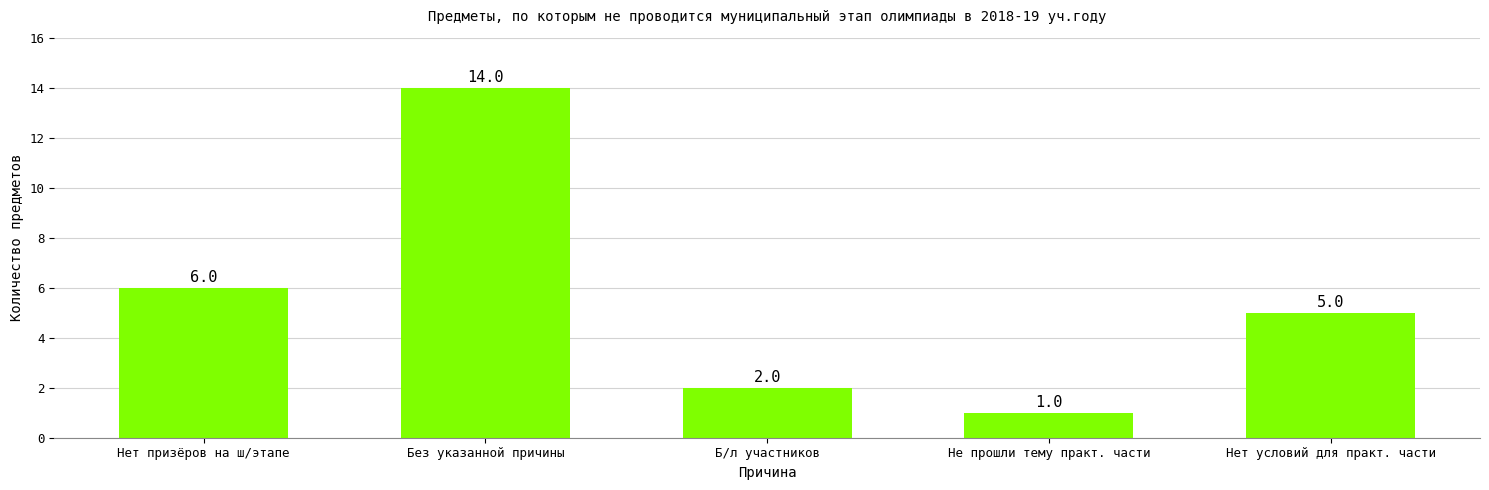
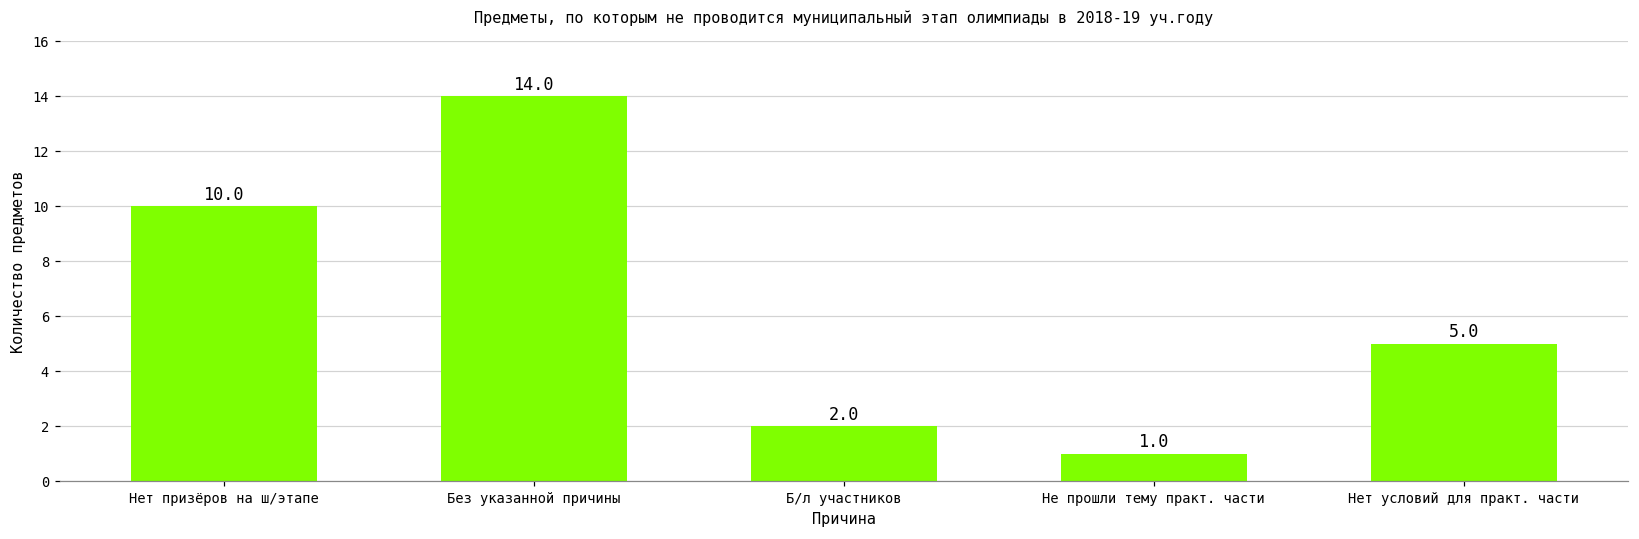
Нет призёров на ш/этапе: 6.0 -> 10.0
